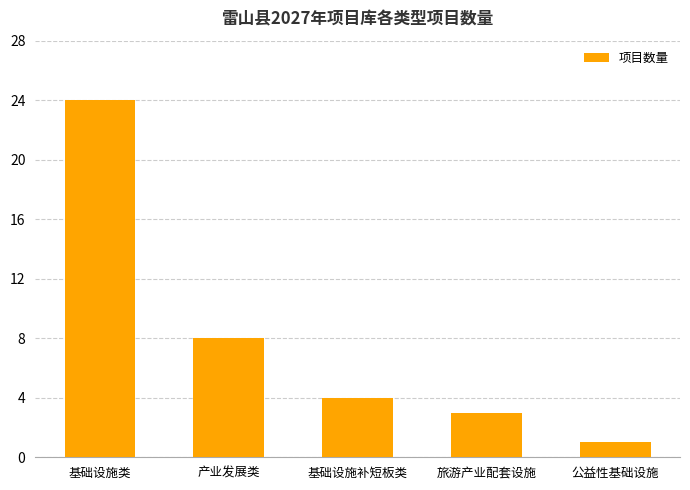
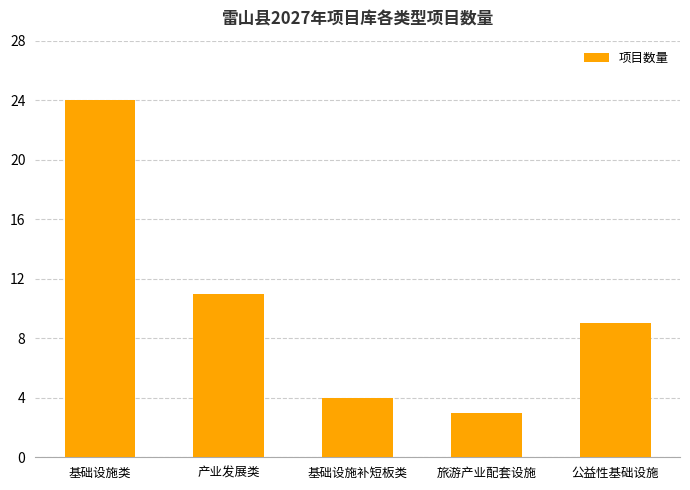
产业发展类: 8 -> 11
公益性基础设施: 1 -> 9
